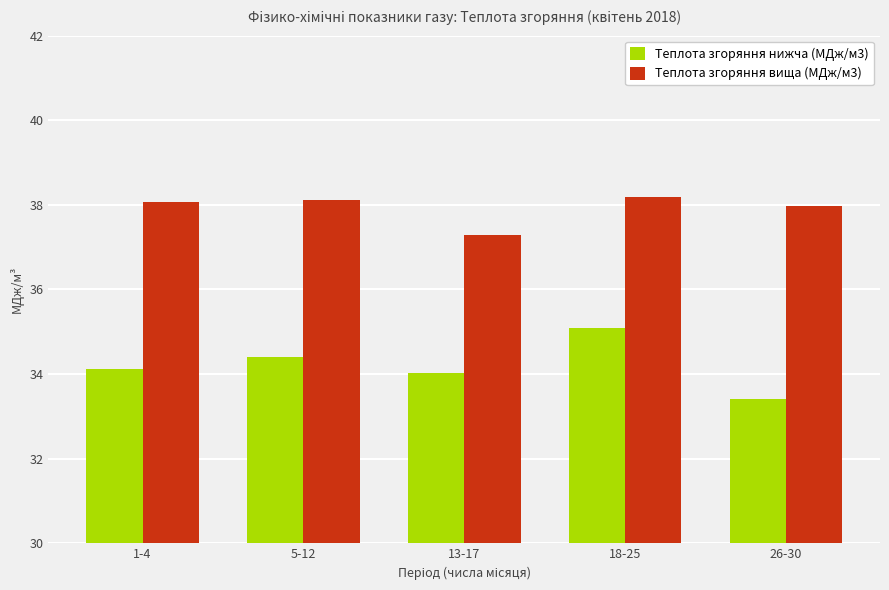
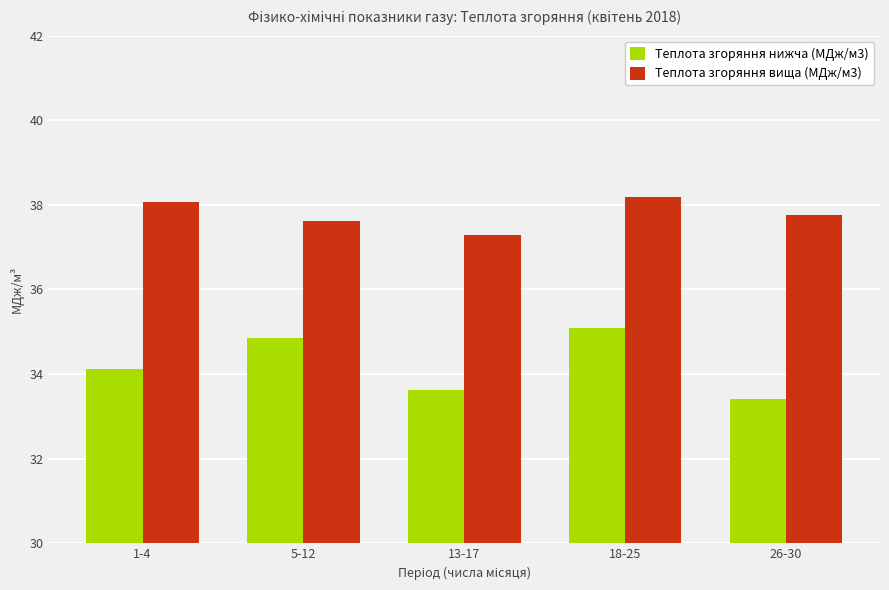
Теплота згоряння нижча (МДж/м3), 5-12: 34.4 -> 34.8
Теплота згоряння вища (МДж/м3), 5-12: 38.1 -> 37.6
Теплота згоряння нижча (МДж/м3), 13-17: 34.0 -> 33.6
Теплота згоряння вища (МДж/м3), 26-30: 38.0 -> 37.8
